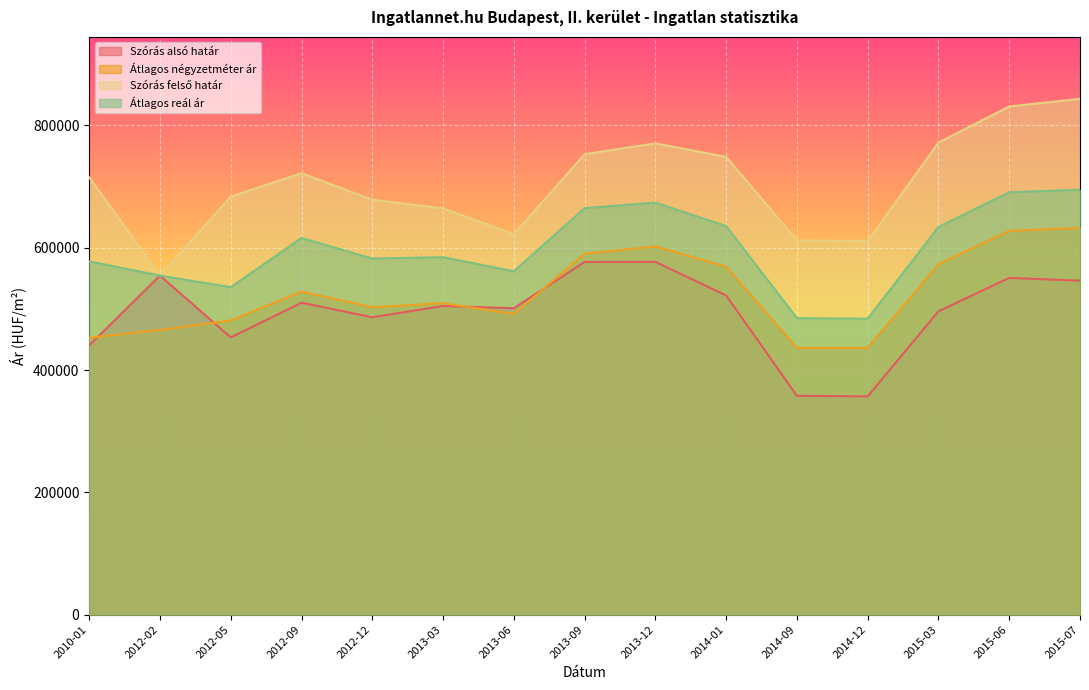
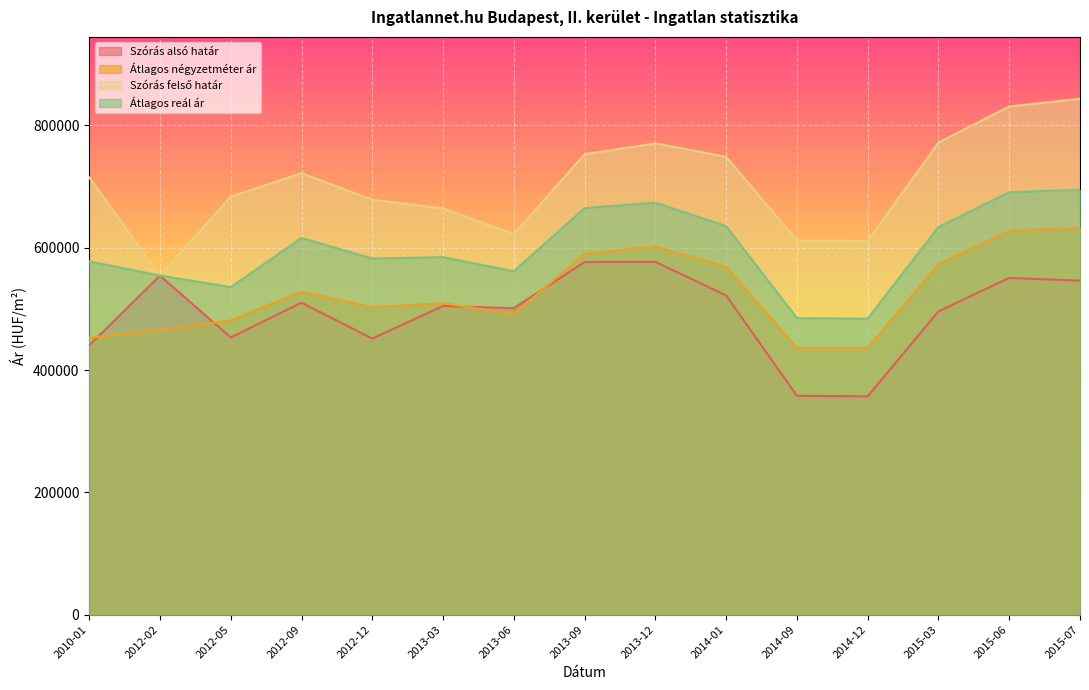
Szórás alsó határ, 2012-12: 490000 -> 450000
